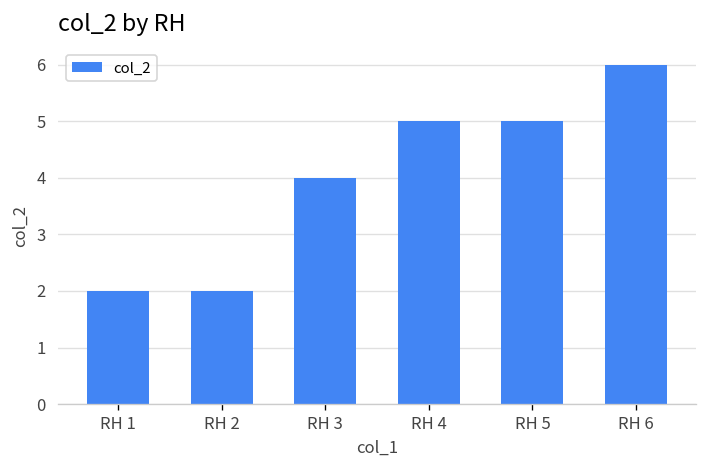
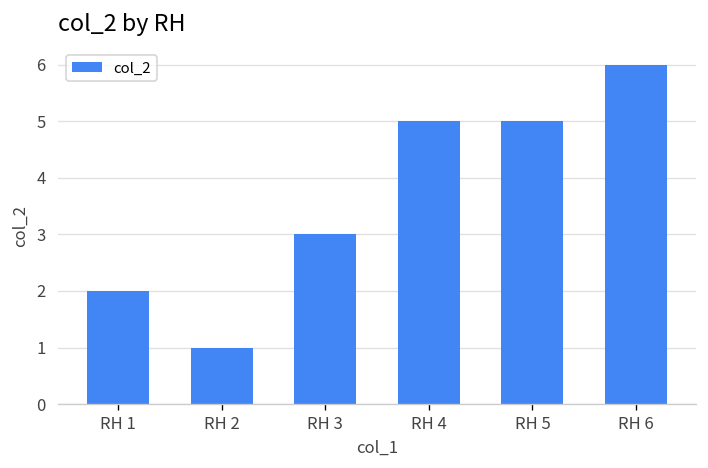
RH 2: 2 -> 1
RH 3: 4 -> 3
